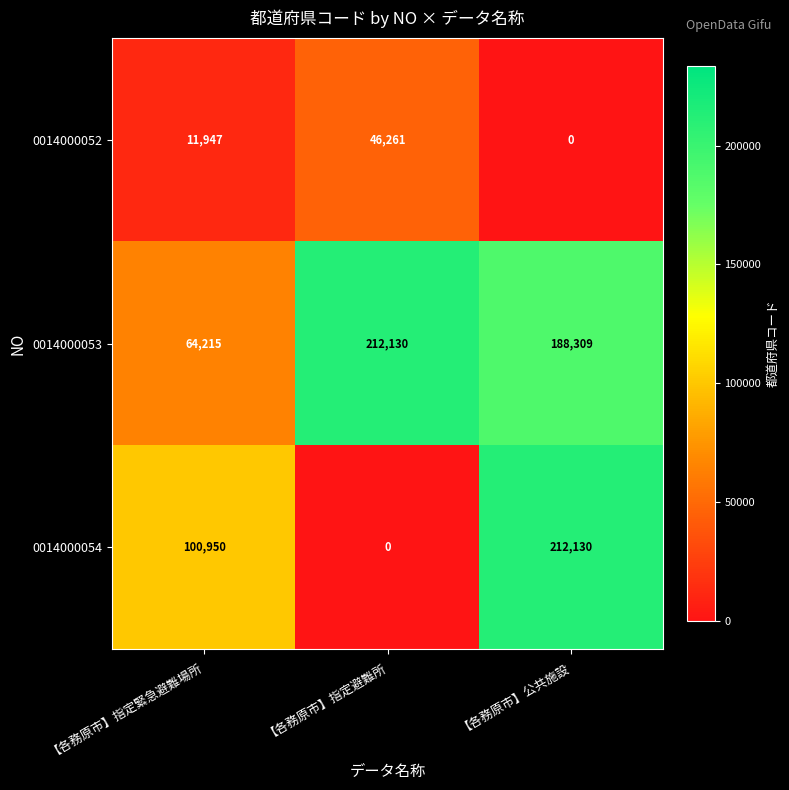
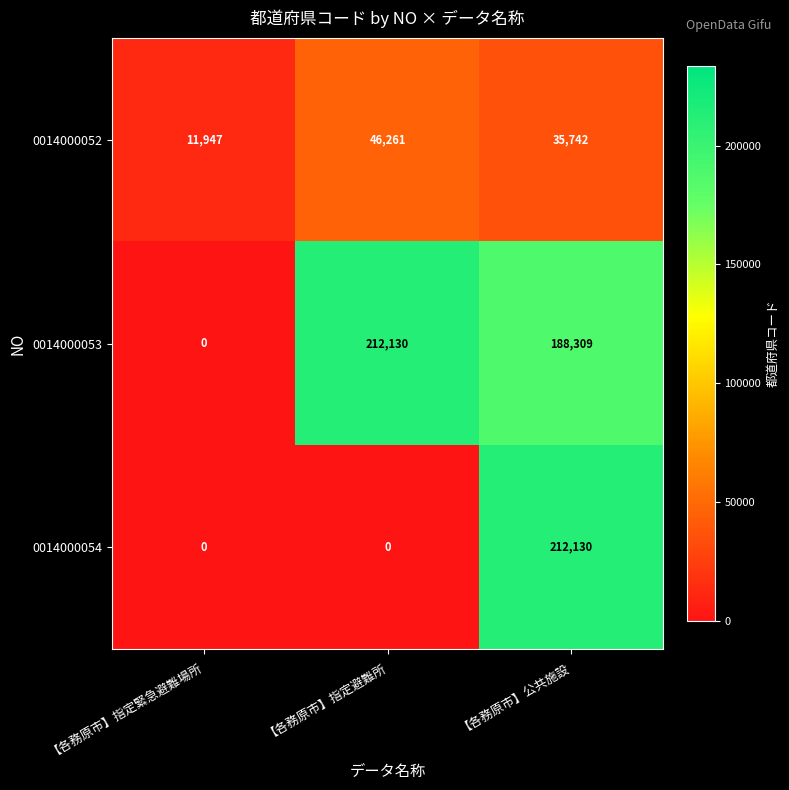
0014000052, 【各務原市】公共施設: 0 -> 35,742
0014000053, 【各務原市】指定緊急避難場所: 64,215 -> 0
0014000054, 【各務原市】指定緊急避難場所: 100,950 -> 0
